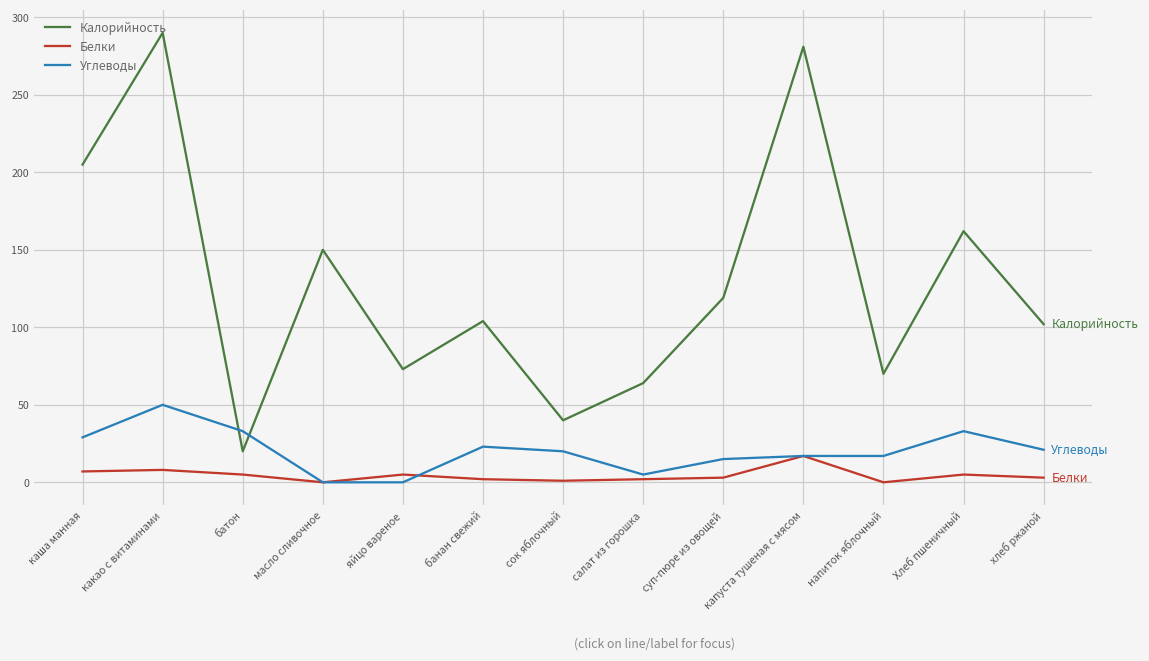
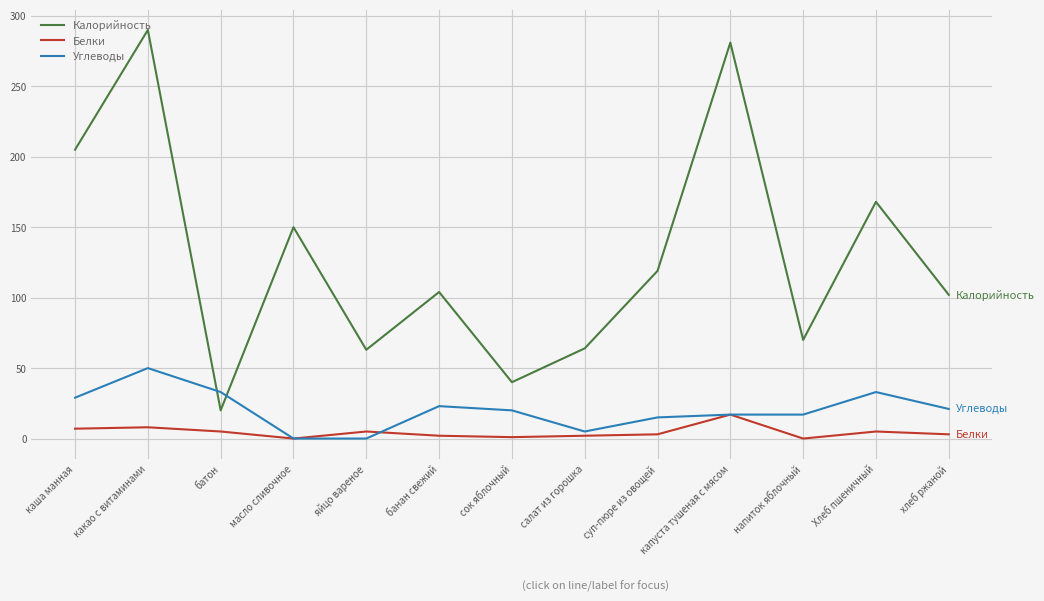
Калорийность, яйцо вареное: 73 -> 63
Калорийность, Хлеб пшеничный: 162 -> 168
